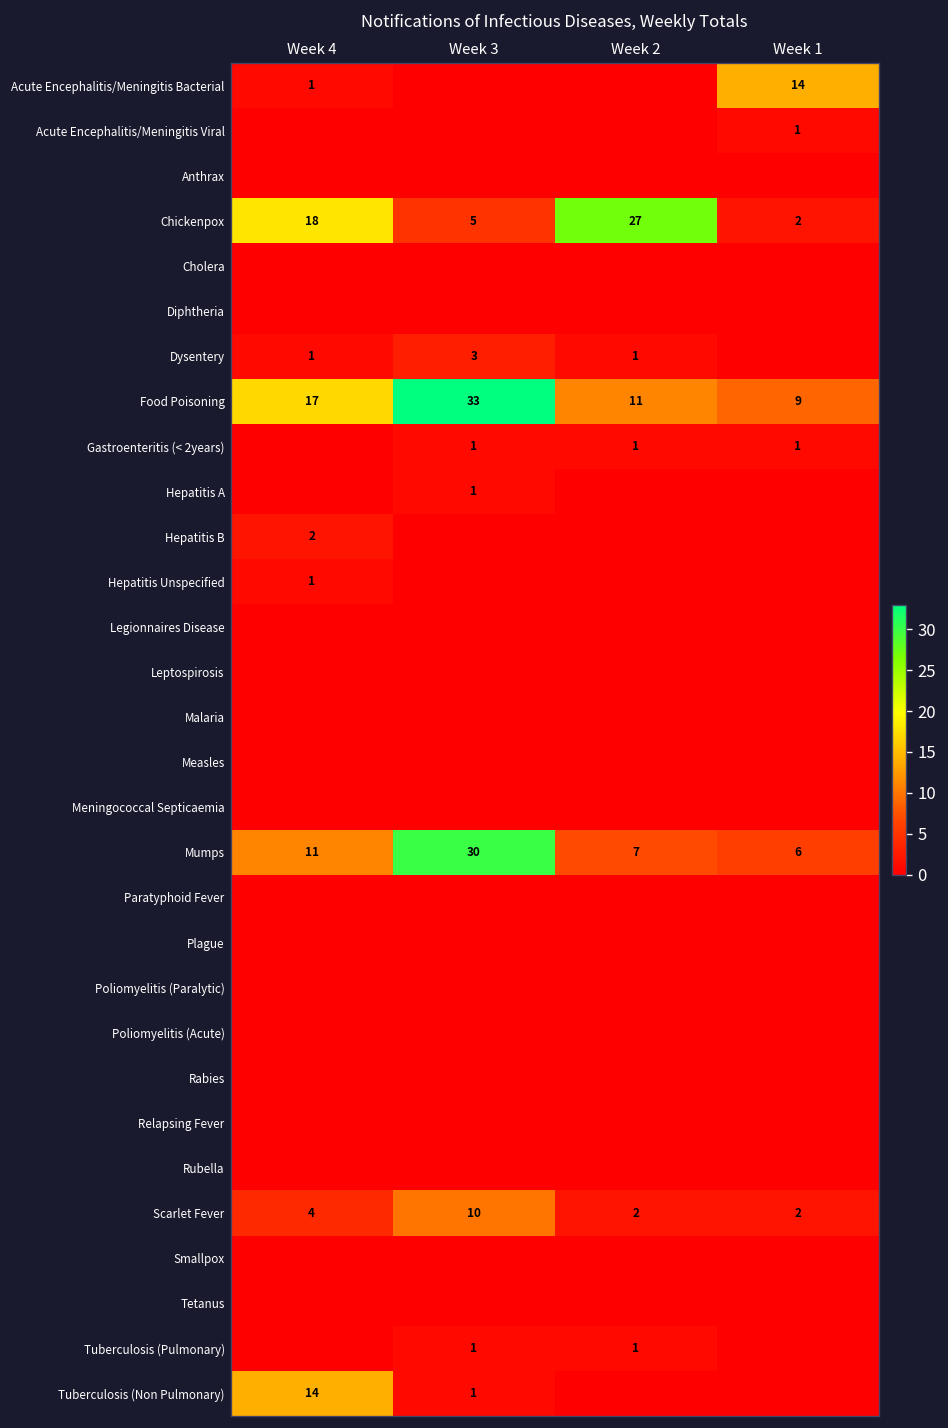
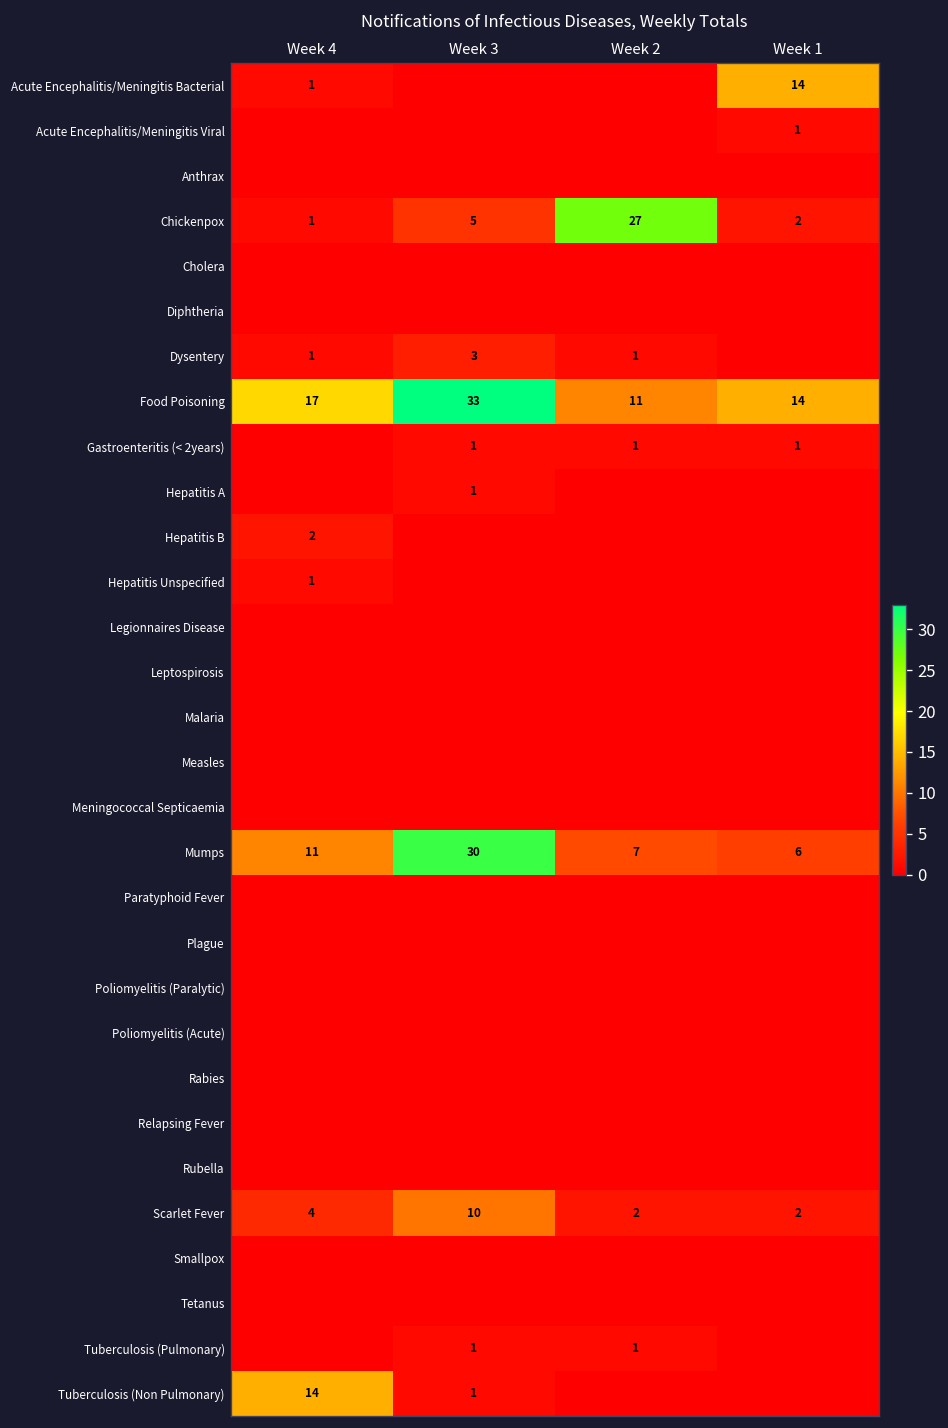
Chickenpox, Week 4: 18 -> 1
Food Poisoning, Week 1: 9 -> 14
